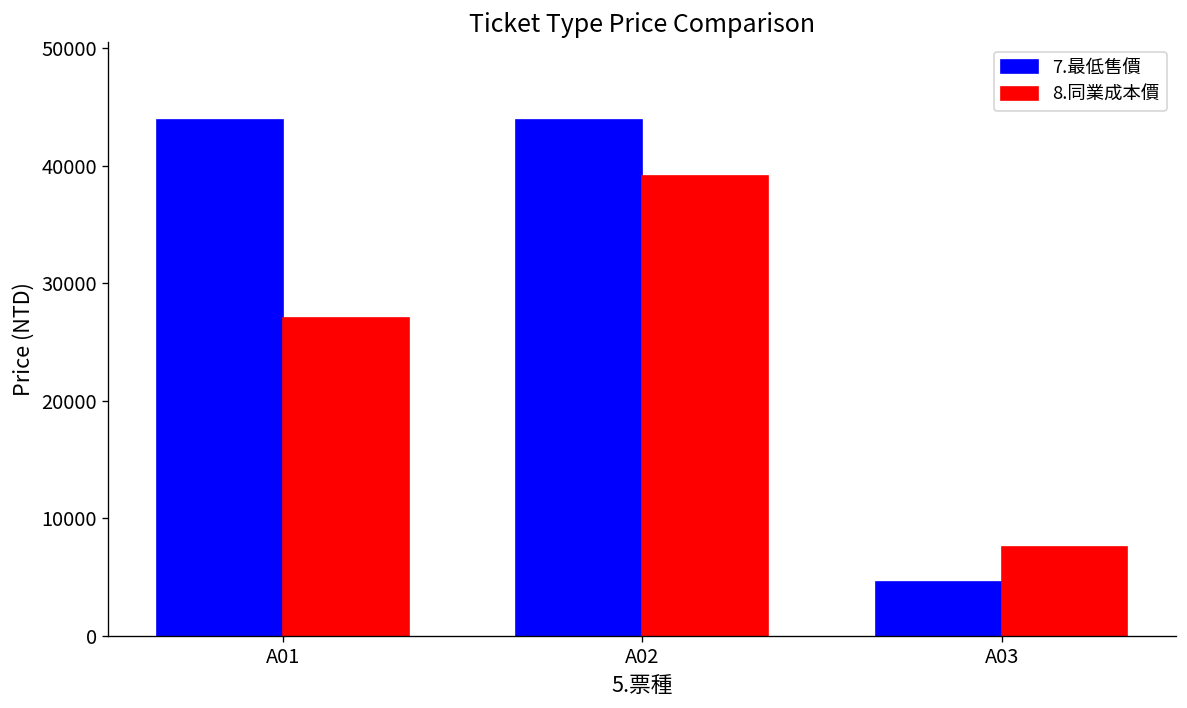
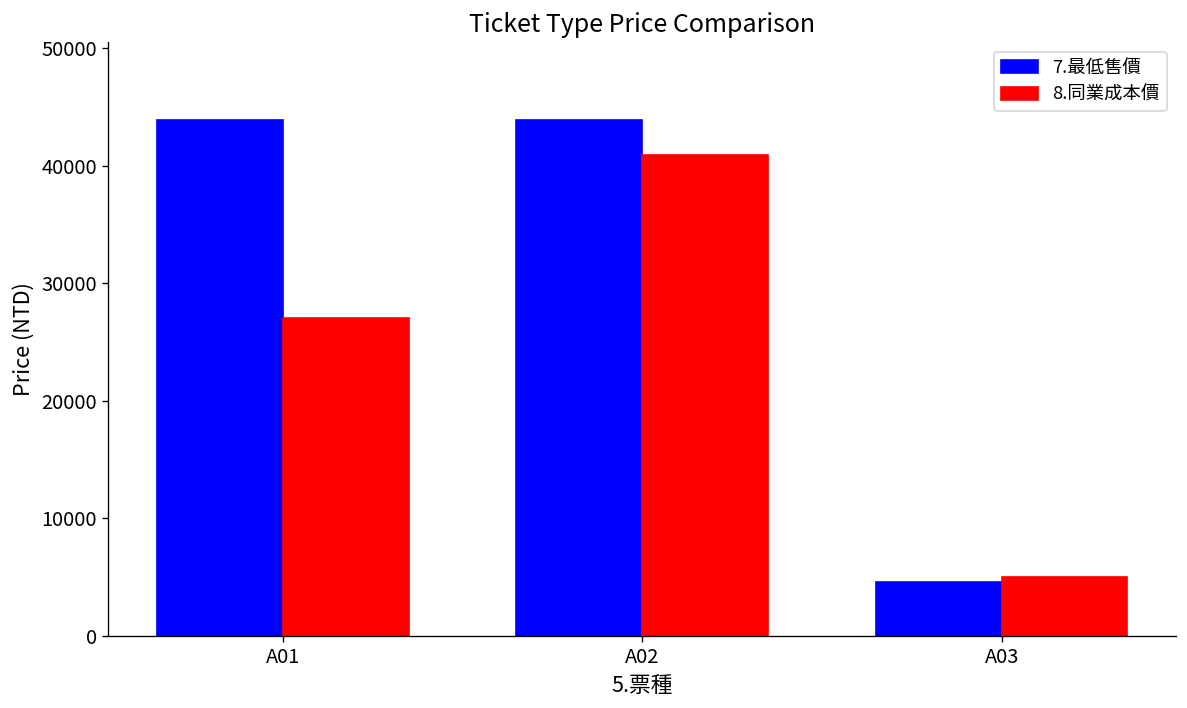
8.同業成本價, A02: 39000 -> 41000
8.同業成本價, A03: 8000 -> 5000
